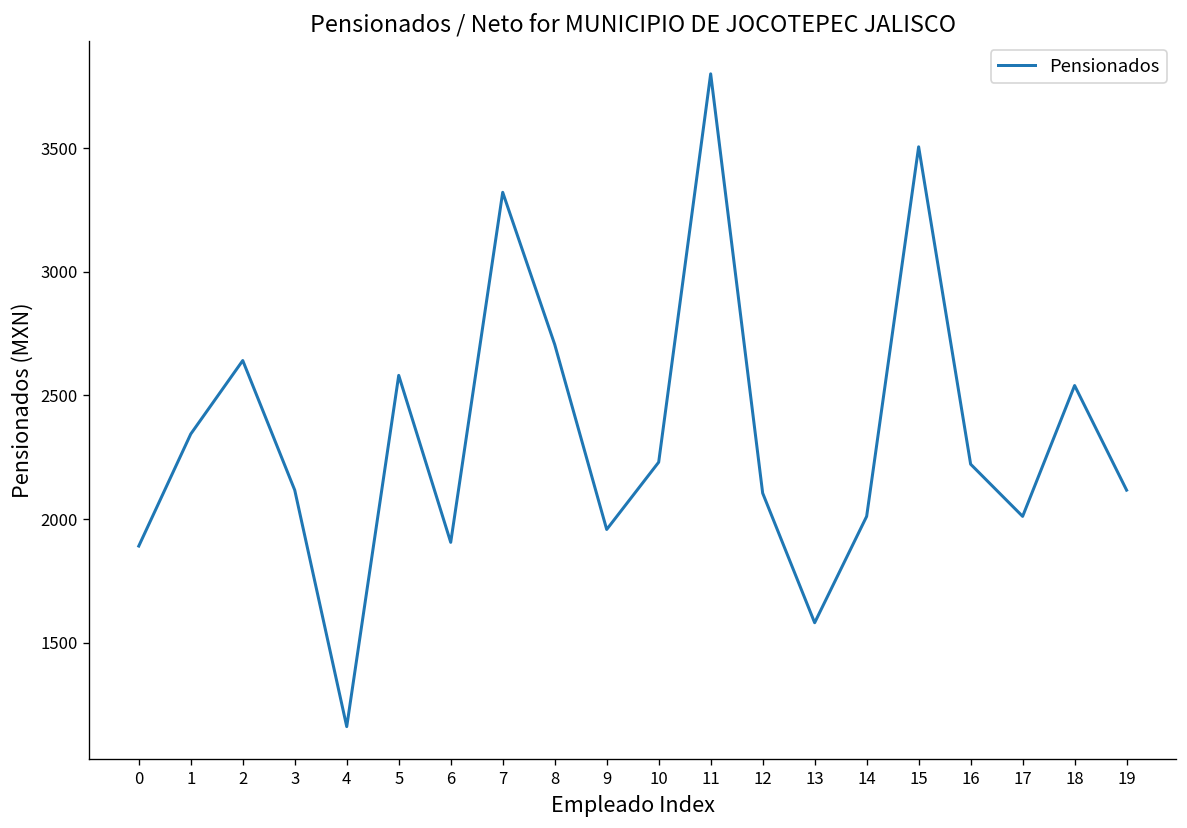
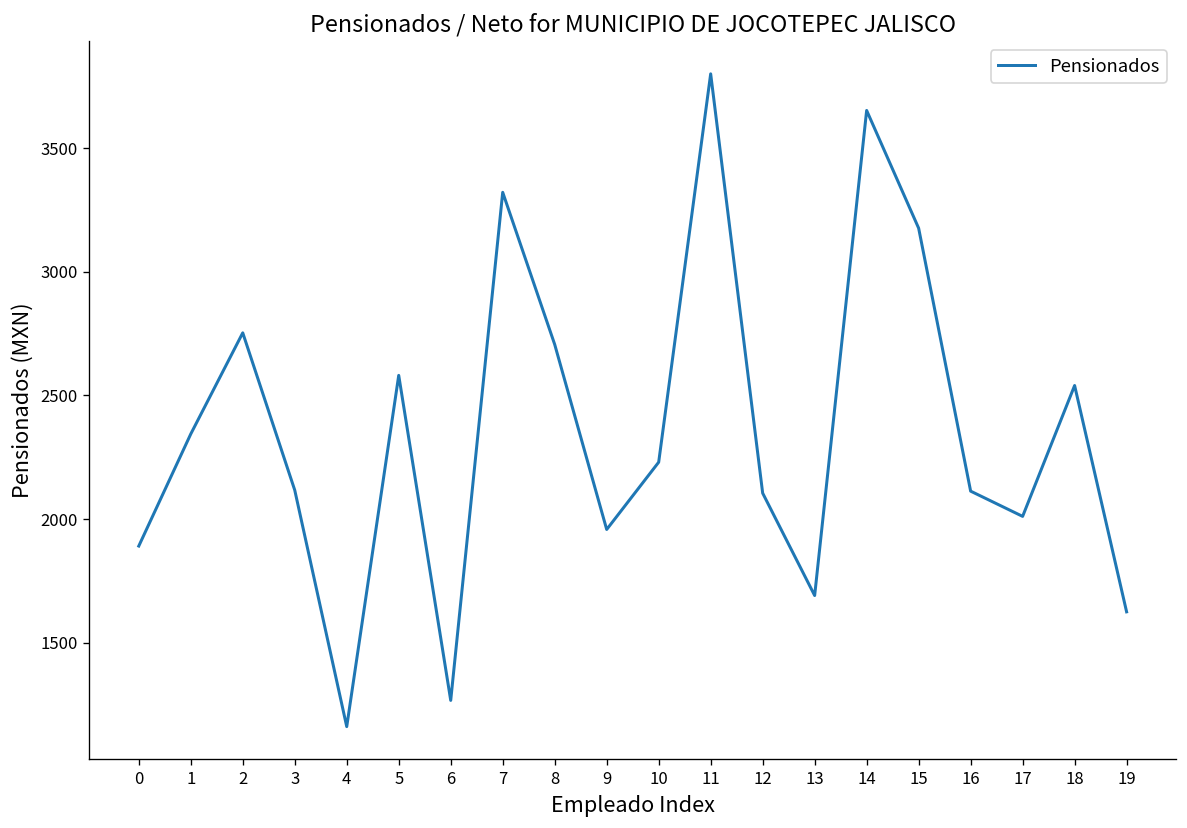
2: 2640 -> 2750
6: 1910 -> 1270
13: 1580 -> 1690
14: 2010 -> 3650
15: 3510 -> 3180
16: 2220 -> 2110
19: 2120 -> 1630
